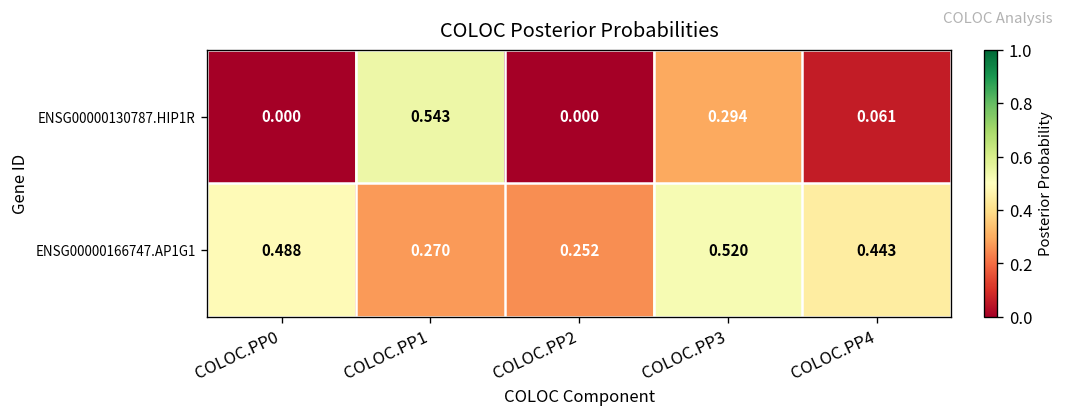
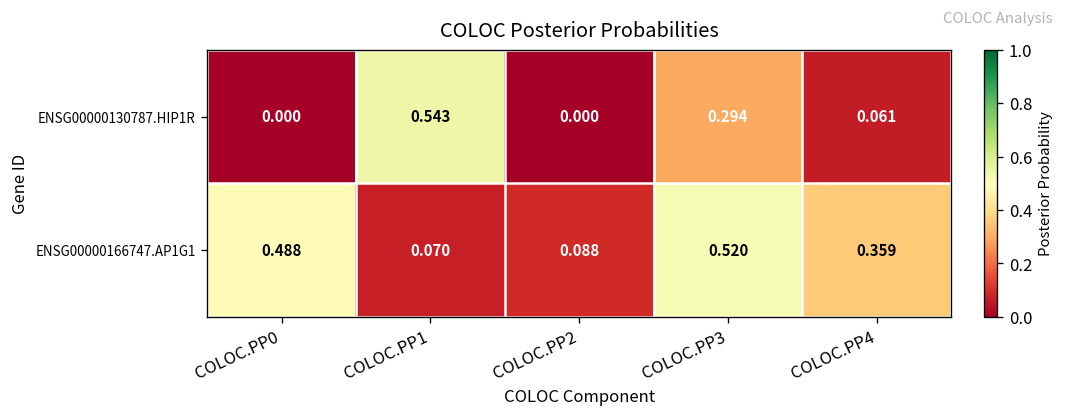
ENSG00000166747.AP1G1, COLOC.PP1: 0.270 -> 0.070
ENSG00000166747.AP1G1, COLOC.PP2: 0.252 -> 0.088
ENSG00000166747.AP1G1, COLOC.PP4: 0.443 -> 0.359
